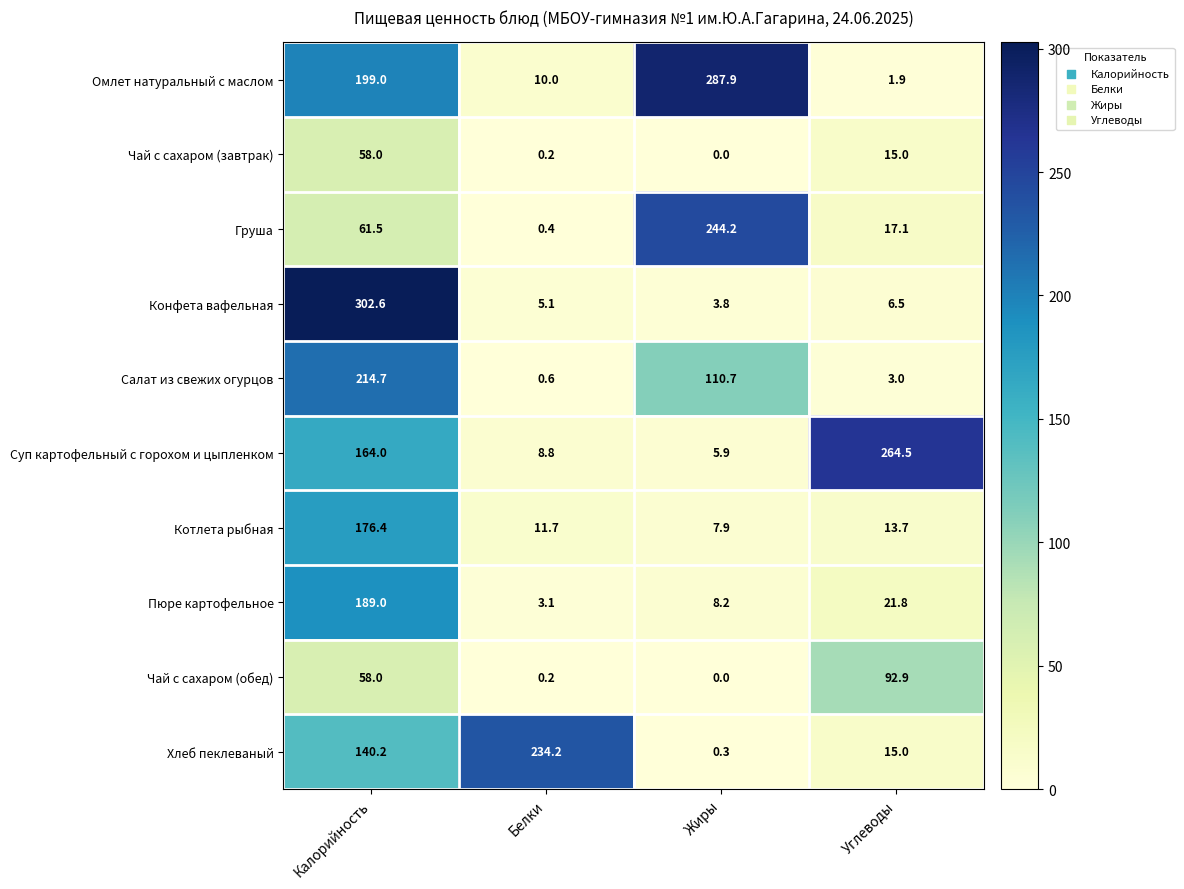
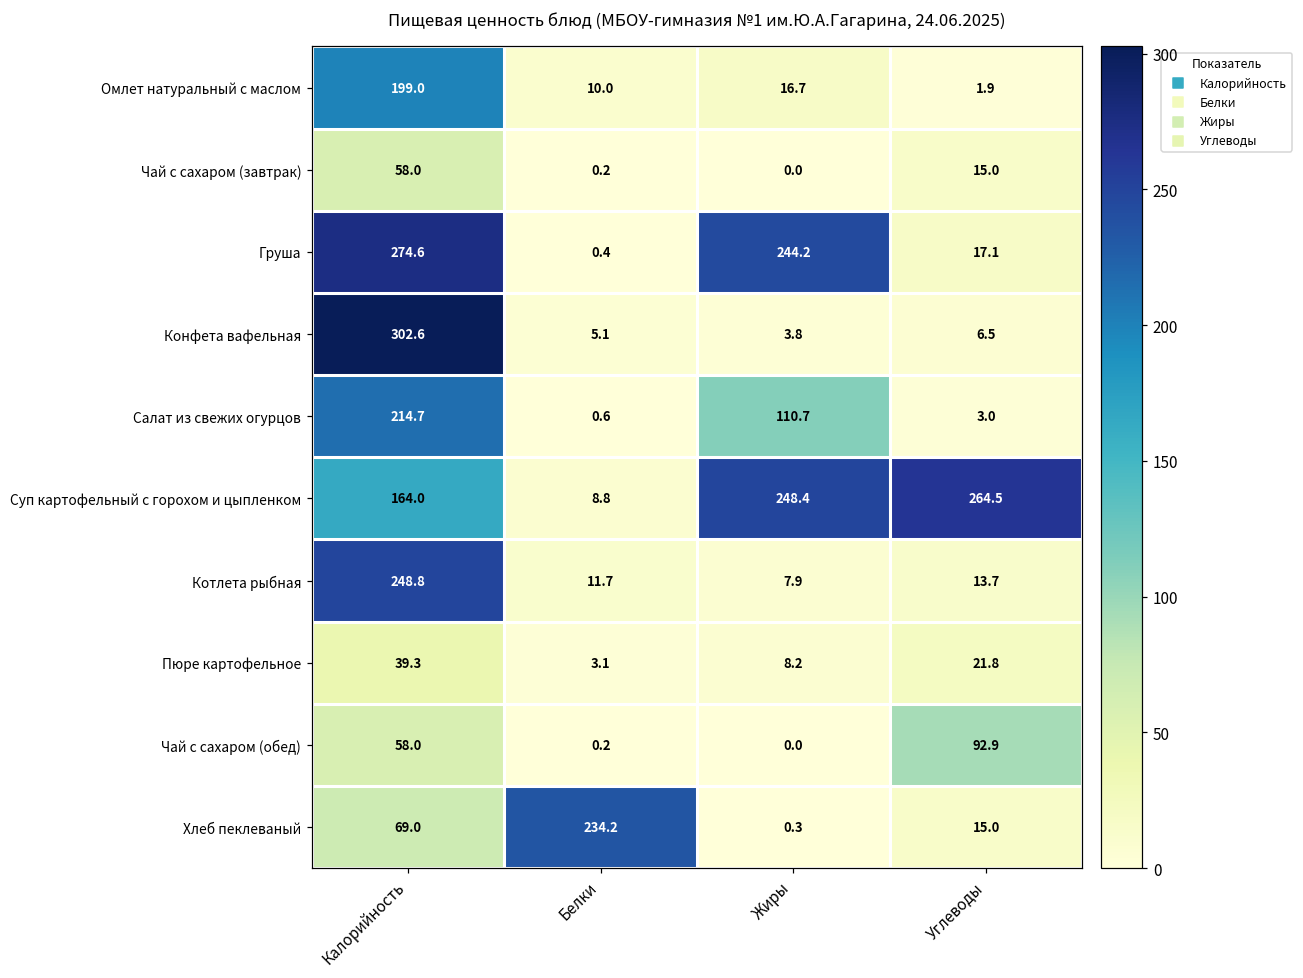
Омлет натуральный с маслом, Жиры: 287.9 -> 16.7
Груша, Калорийность: 61.5 -> 274.6
Суп картофельный с горохом и цыпленком, Жиры: 5.9 -> 248.4
Котлета рыбная, Калорийность: 176.4 -> 248.8
Пюре картофельное, Калорийность: 189.0 -> 39.3
Хлеб пеклеваный, Калорийность: 140.2 -> 69.0
